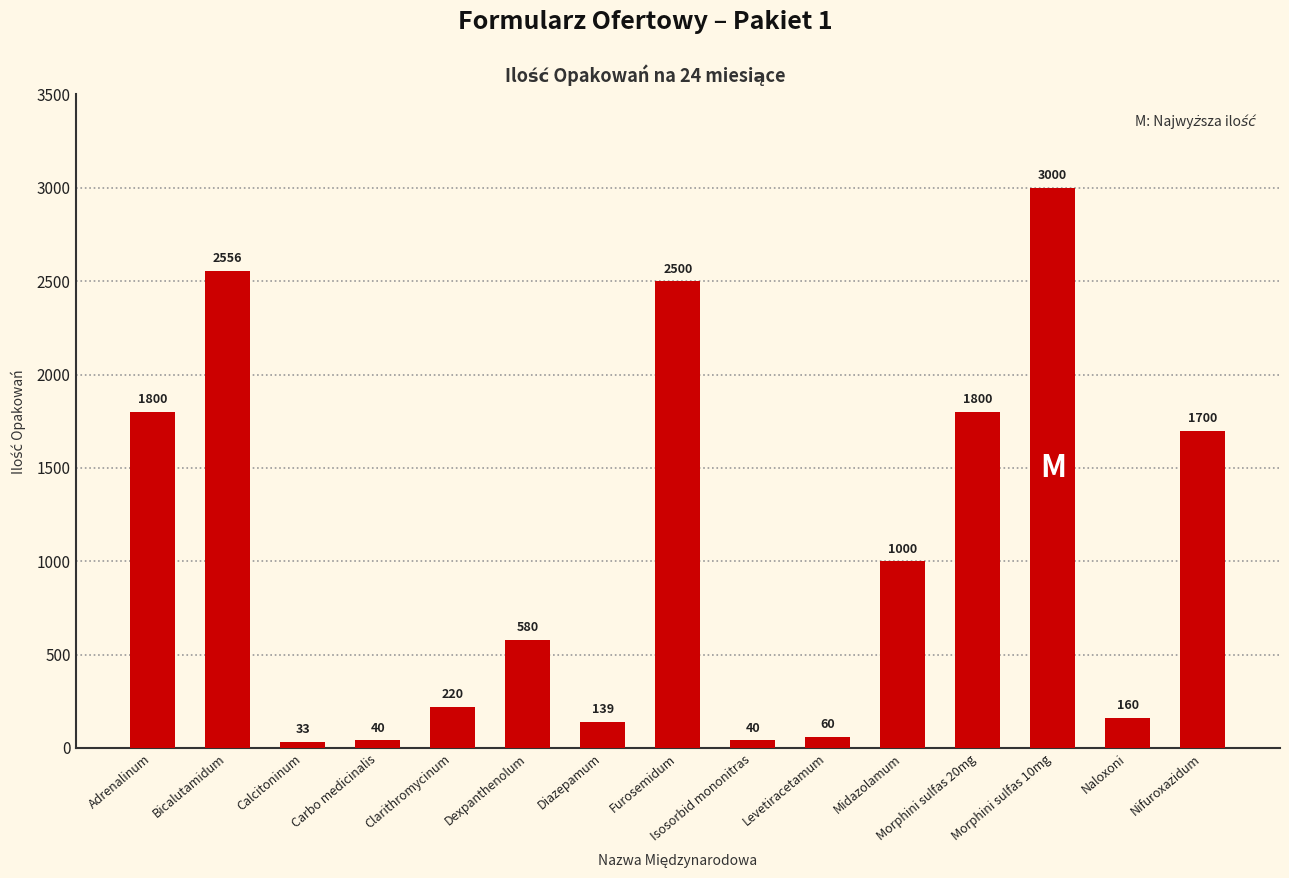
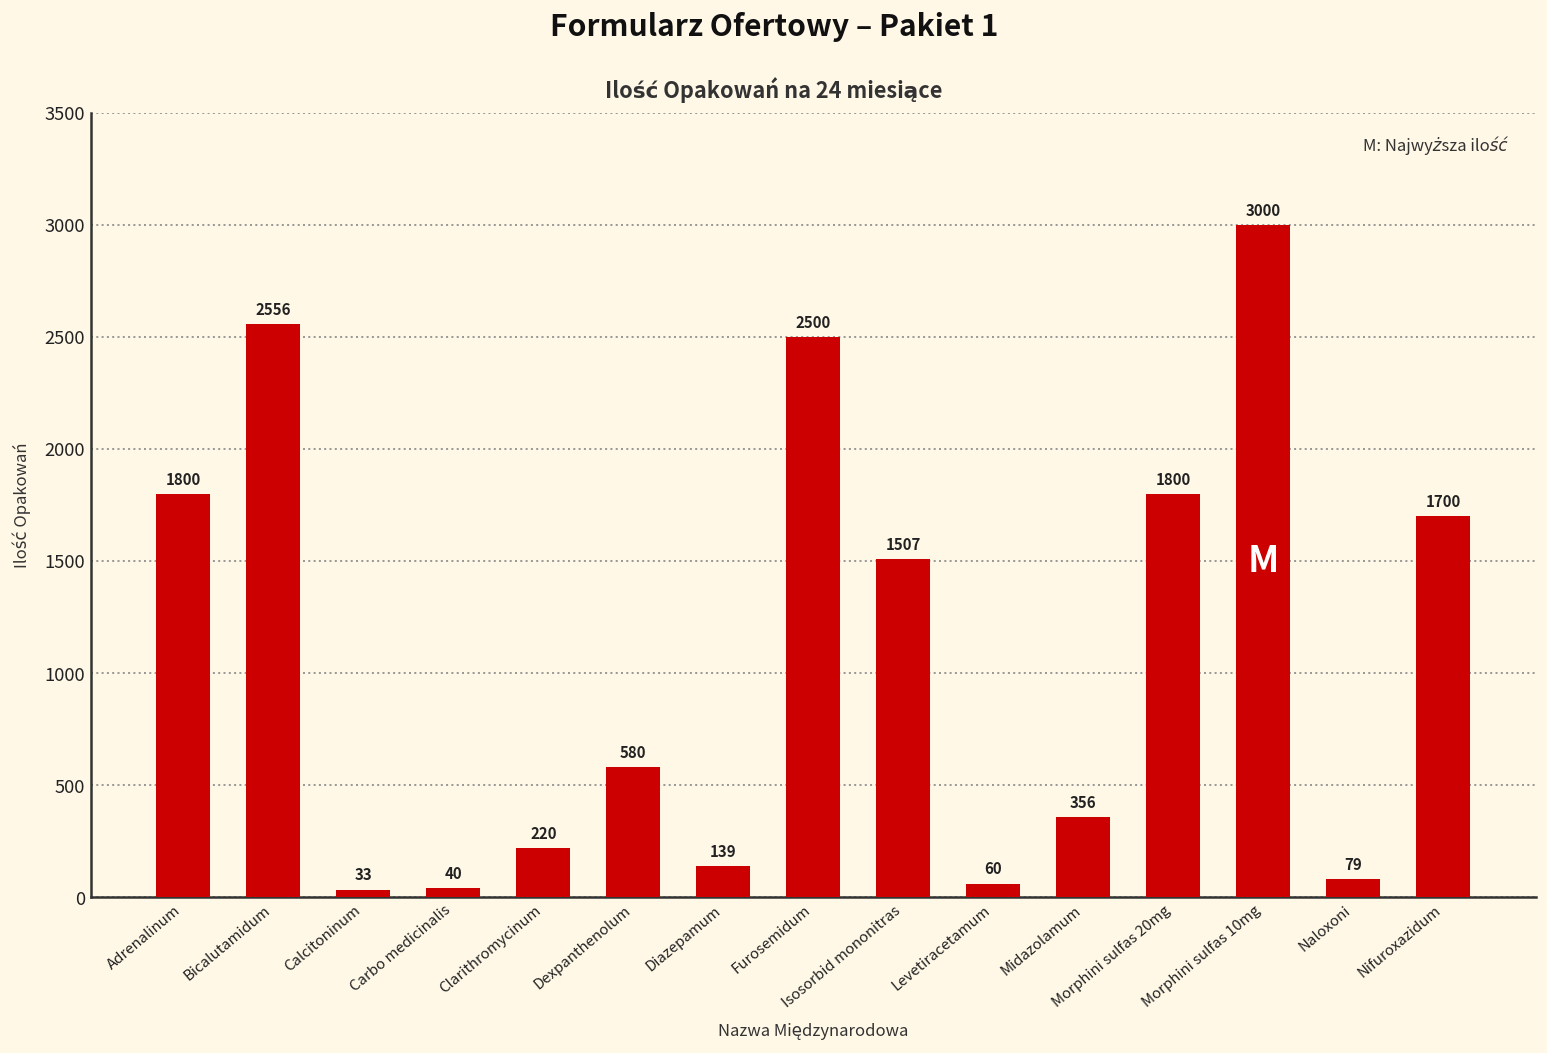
Isosorbid mononitras: 40 -> 1507
Midazolamum: 1000 -> 356
Naloxoni: 160 -> 79
